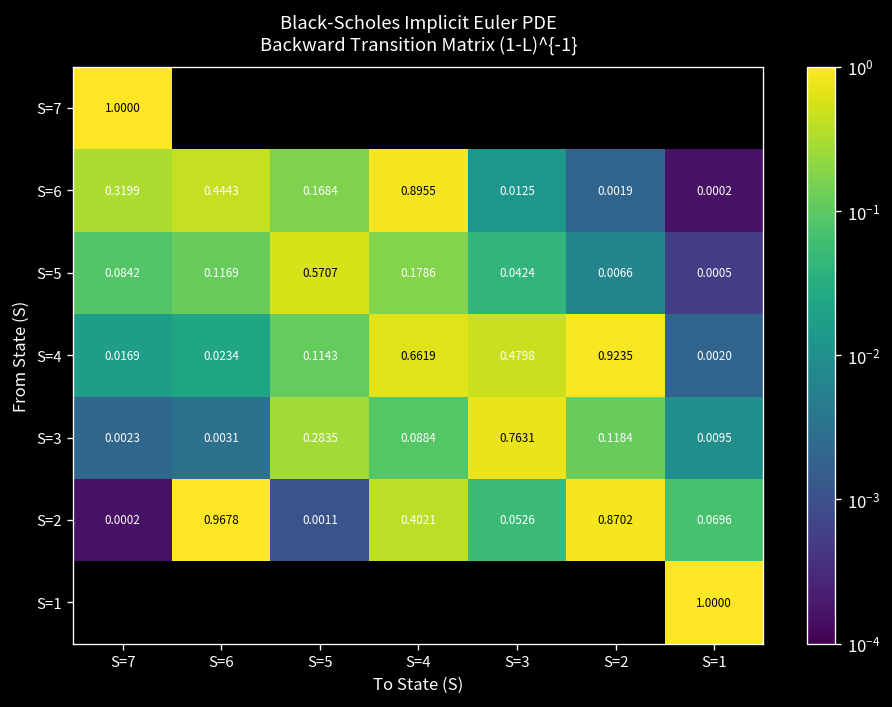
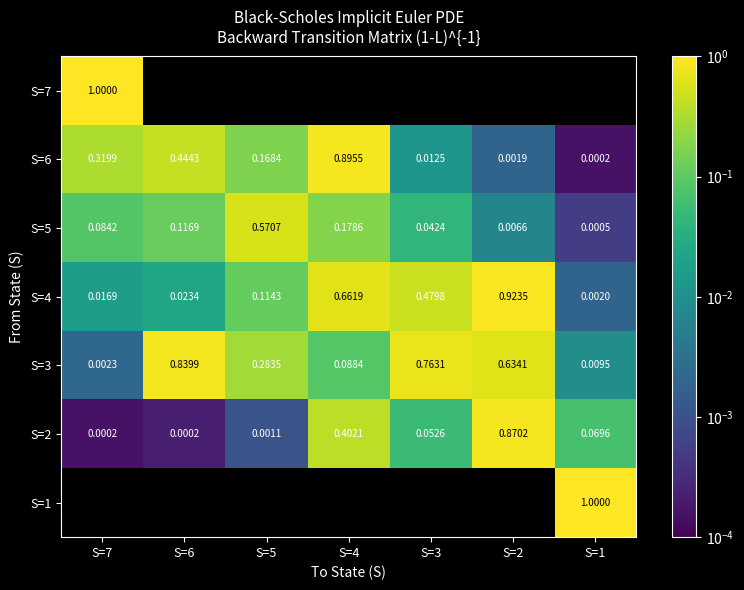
S=3, S=6: 0.0031 -> 0.8399
S=3, S=2: 0.1184 -> 0.6341
S=2, S=6: 0.9678 -> 0.0002
